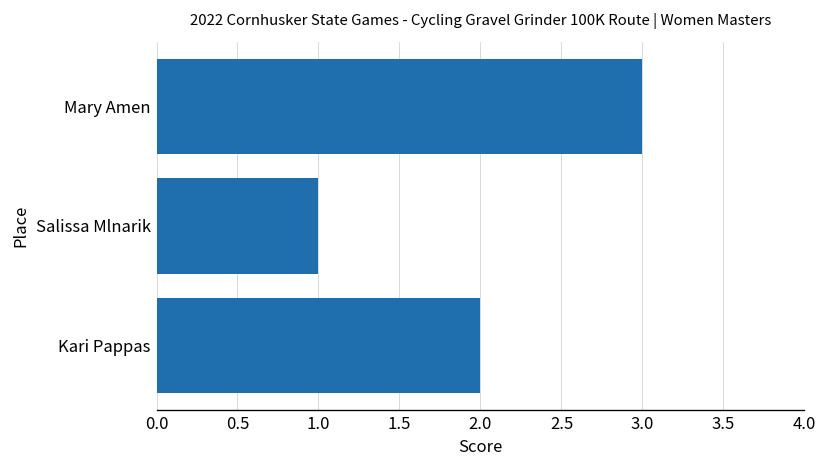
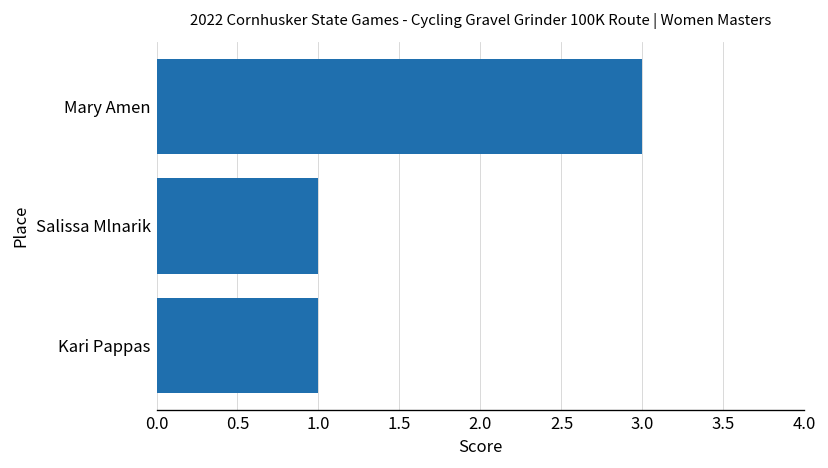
Kari Pappas: 2 -> 1
